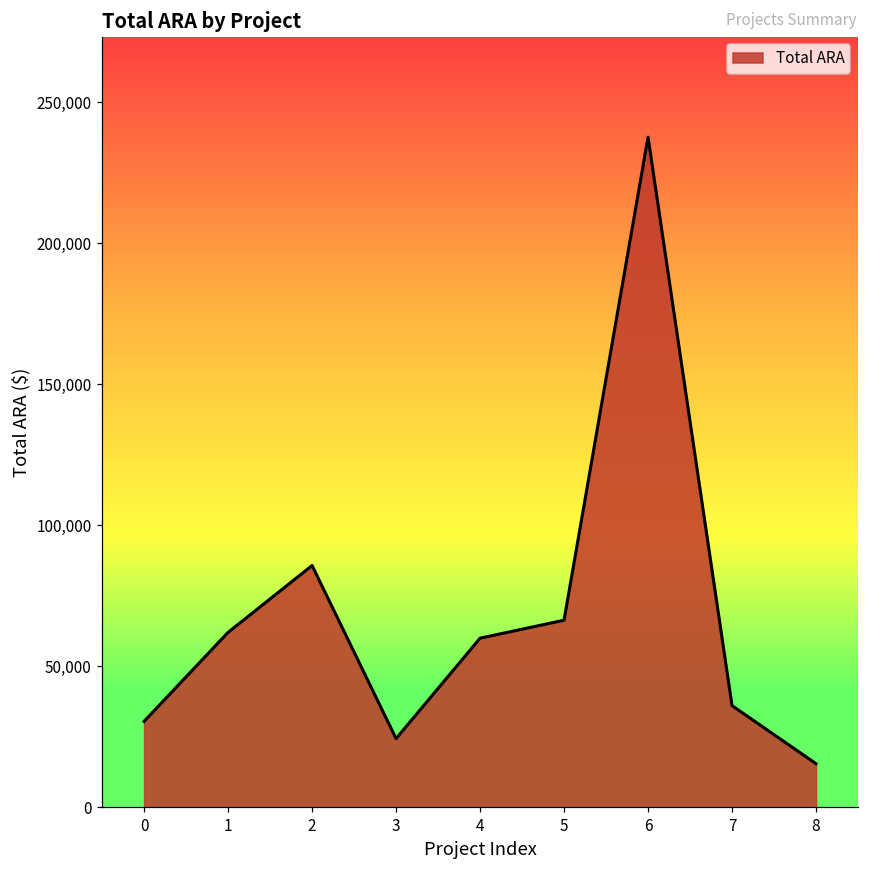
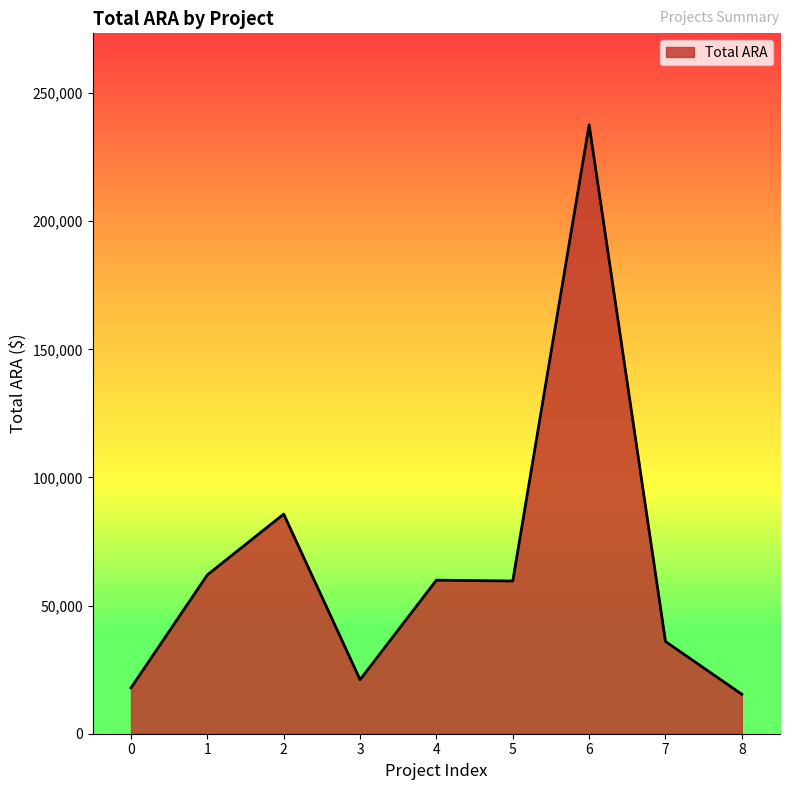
0: 30,000 -> 18,000
3: 24,000 -> 21,000
5: 66,000 -> 60,000
